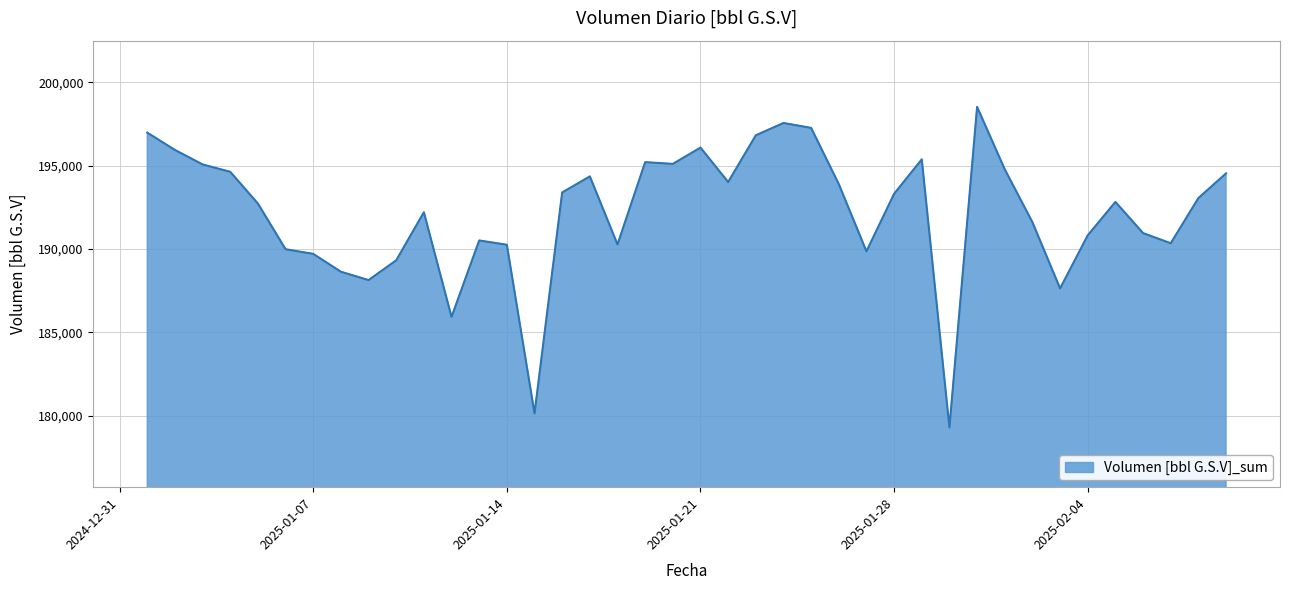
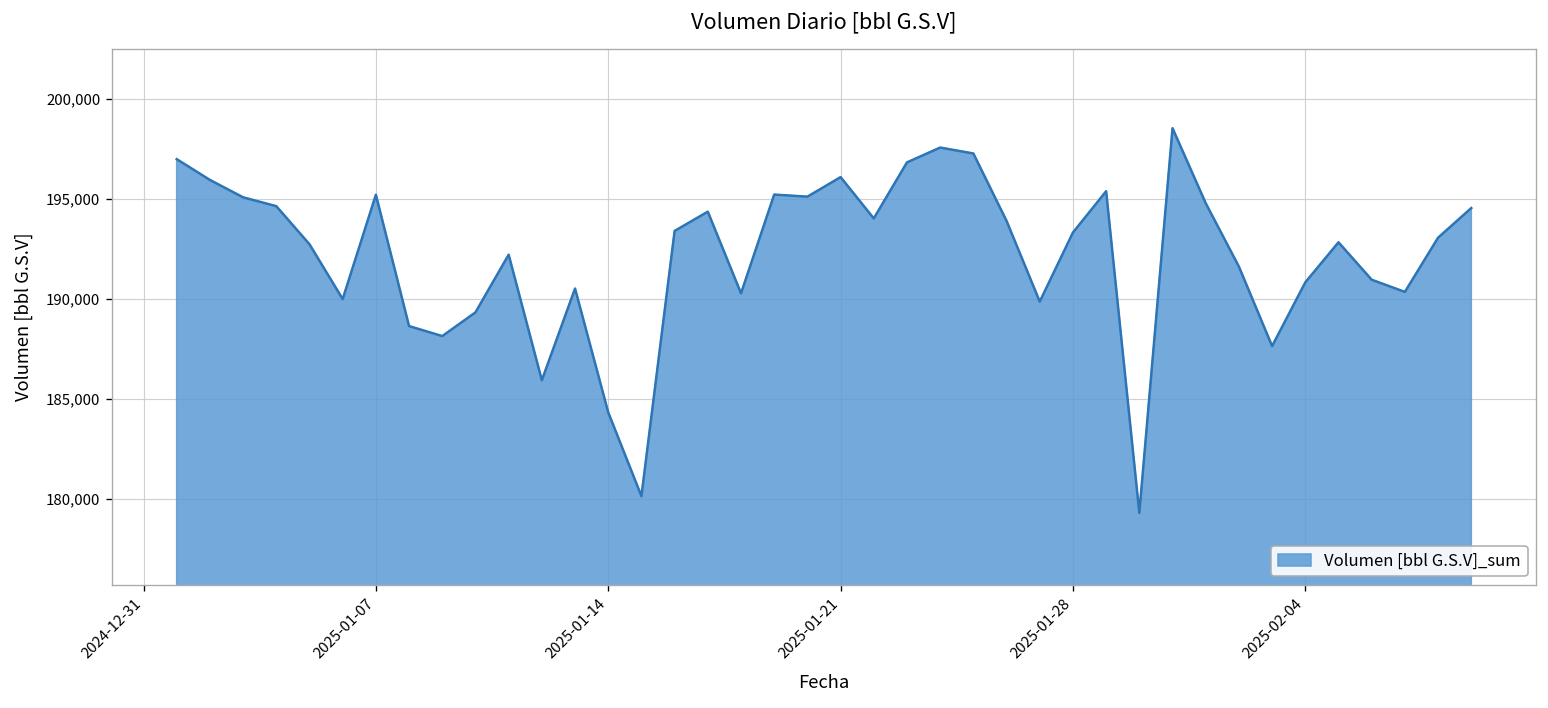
2025-01-07: 189,700 -> 195,200
2025-01-14: 190,300 -> 184,300
